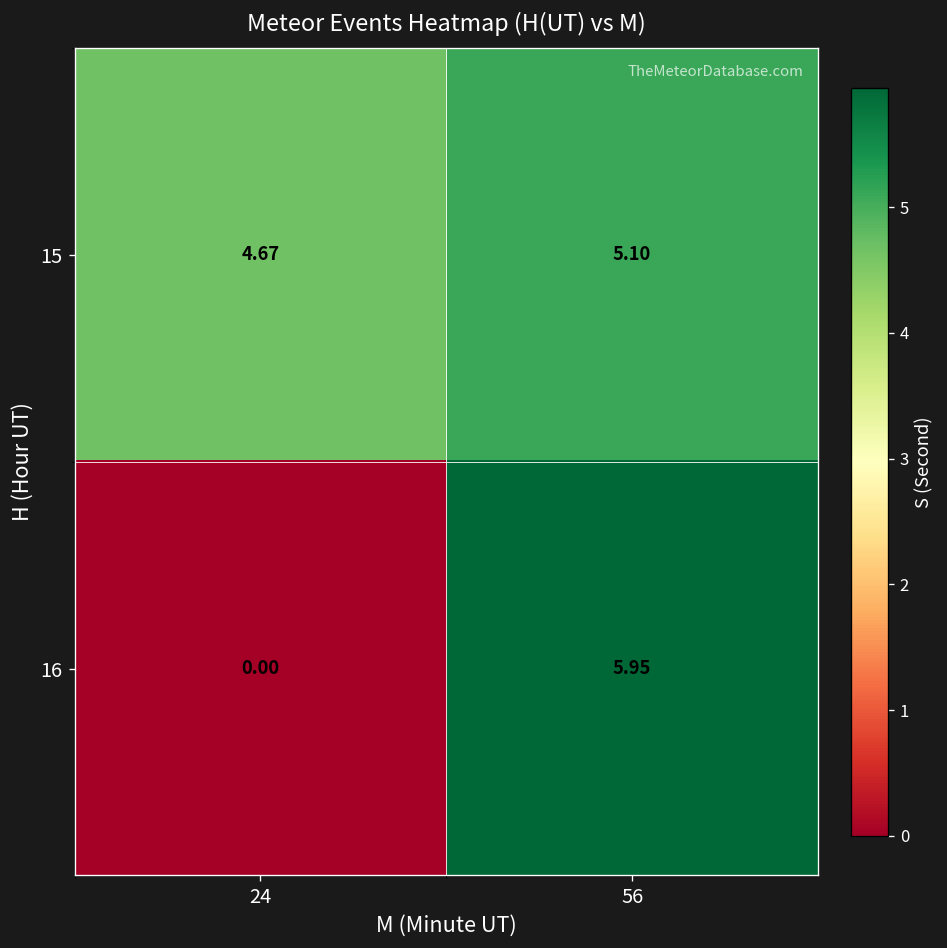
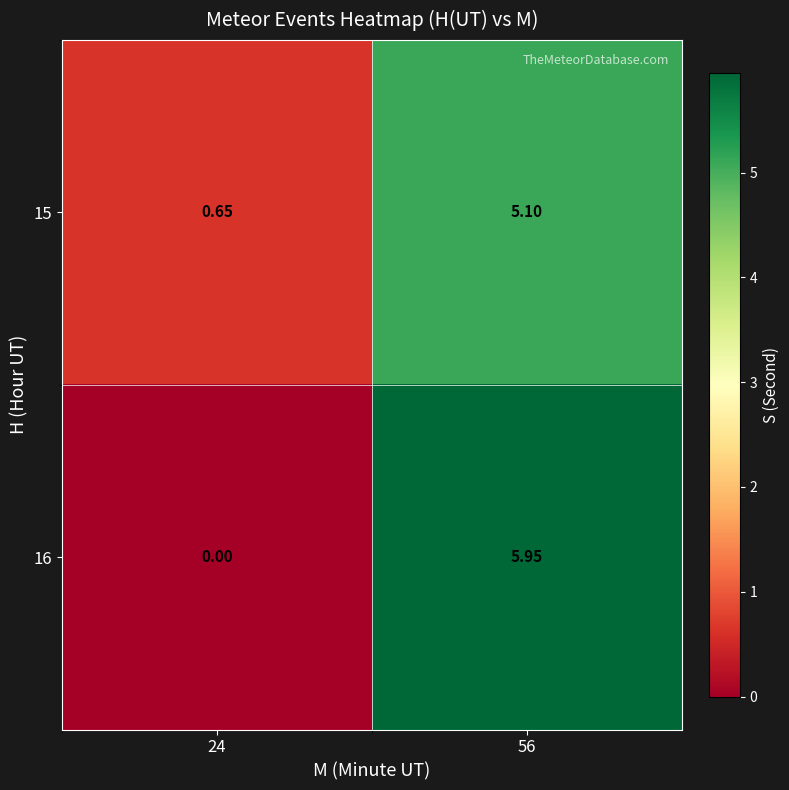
15, 24: 4.67 -> 0.65
